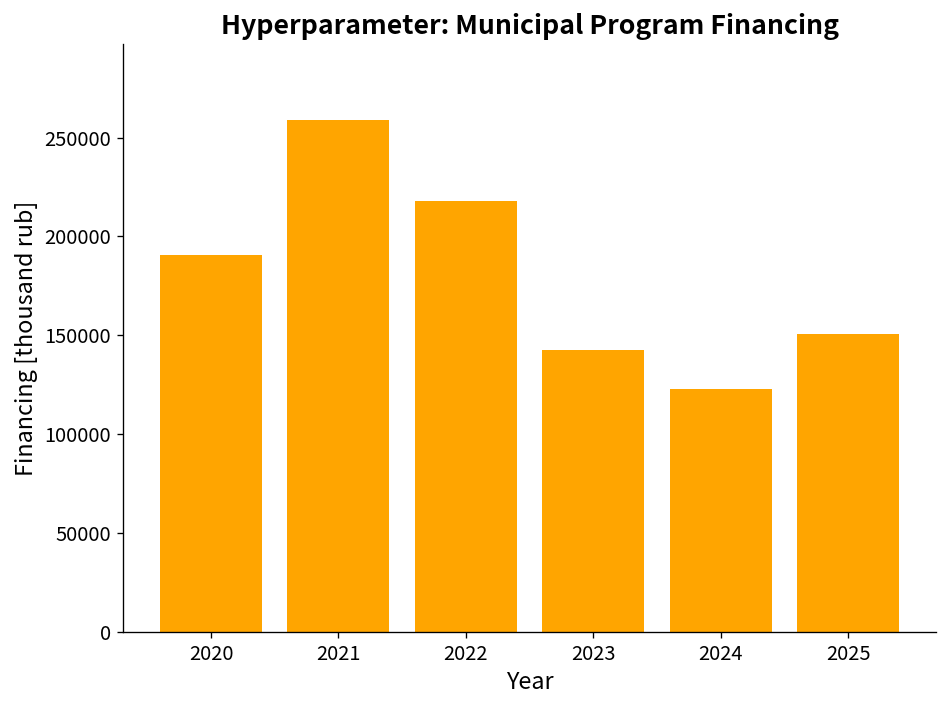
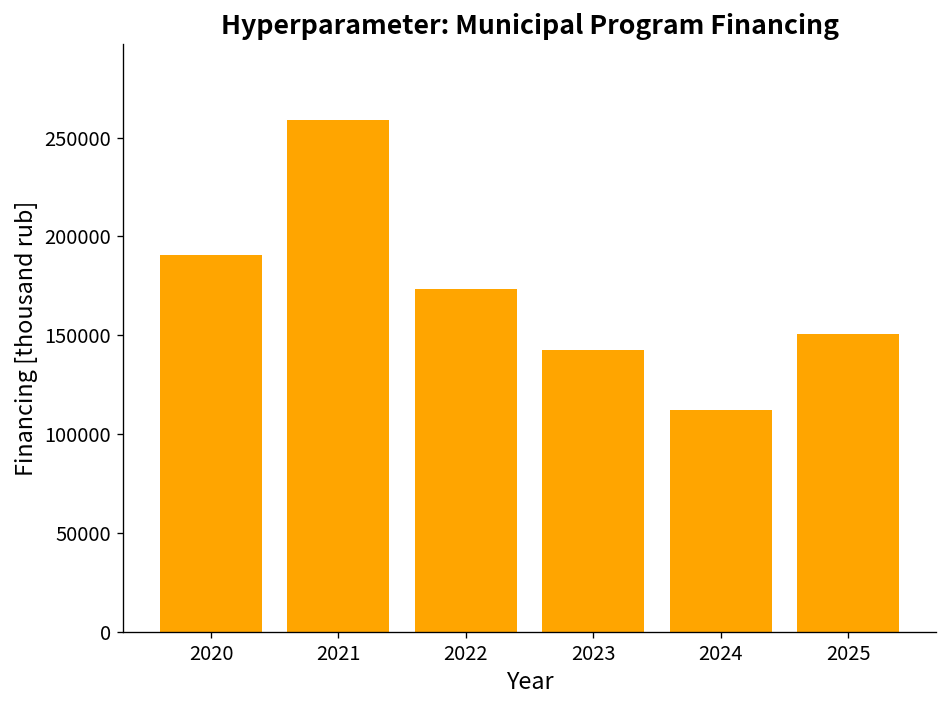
2022: 218000 -> 174000
2024: 123000 -> 112000
